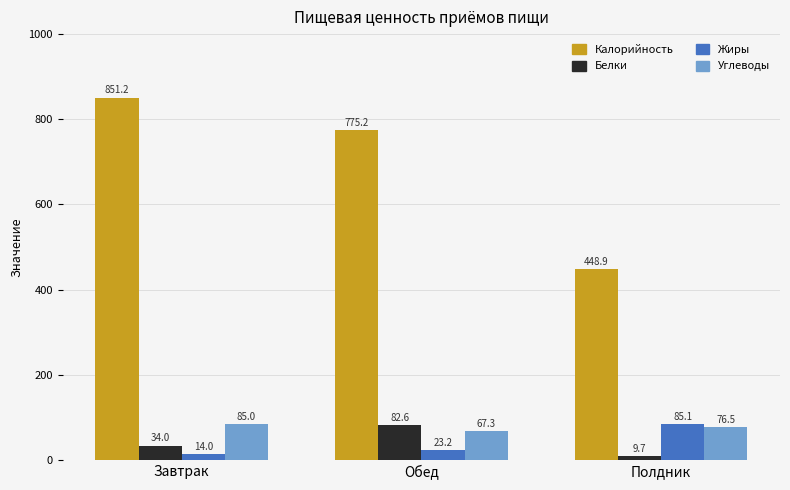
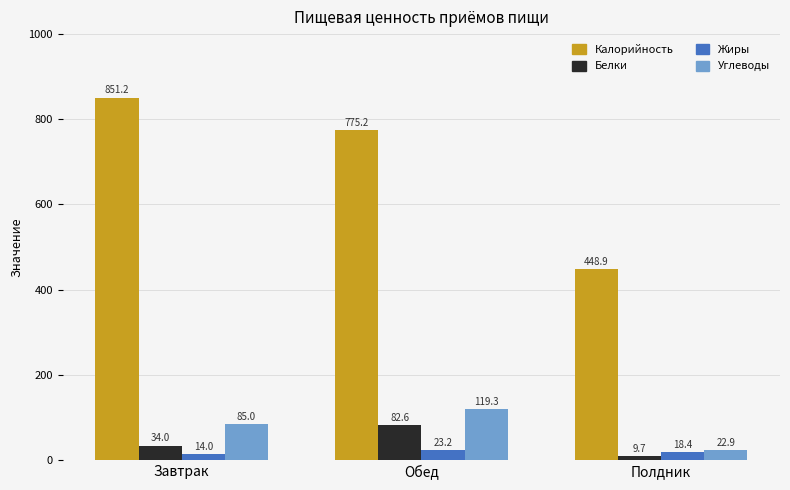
Углеводы, Обед: 67.3 -> 119.3
Жиры, Полдник: 85.1 -> 18.4
Углеводы, Полдник: 76.5 -> 22.9
